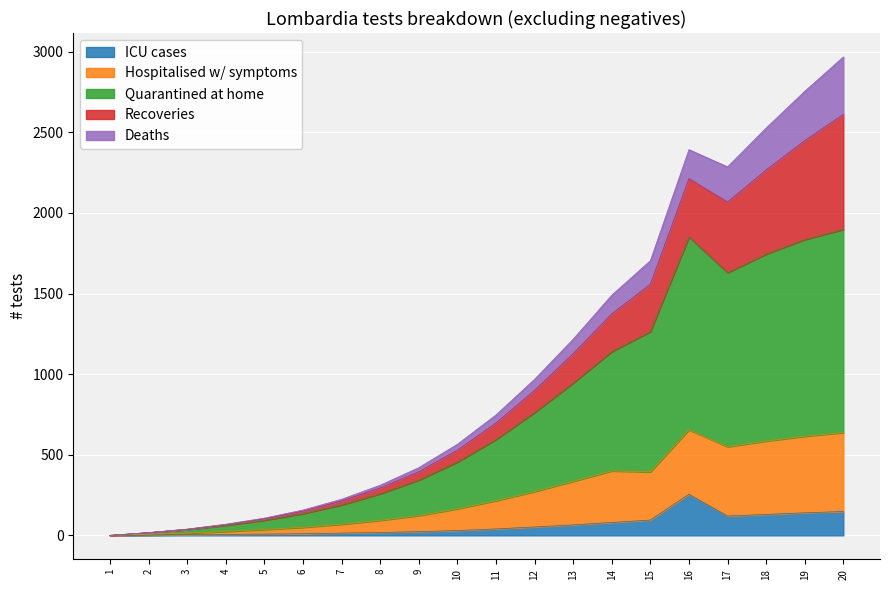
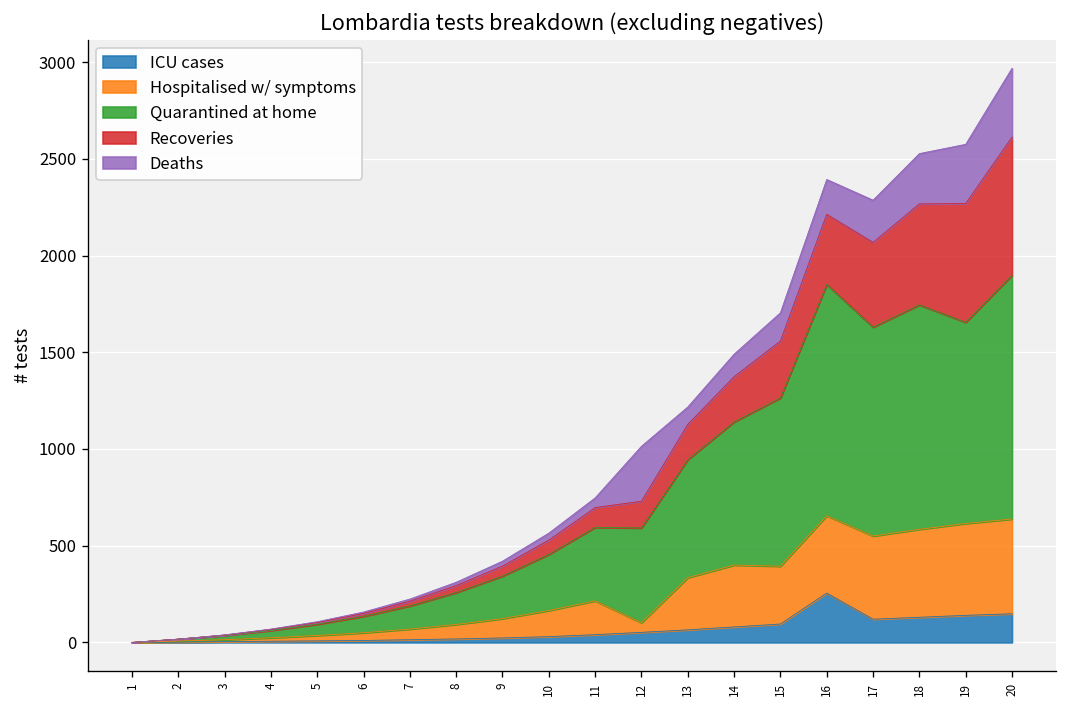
Hospitalised w/ symptoms, 12: 220 -> 50
Deaths, 12: 70 -> 280
Quarantined at home, 19: 1220 -> 1040
